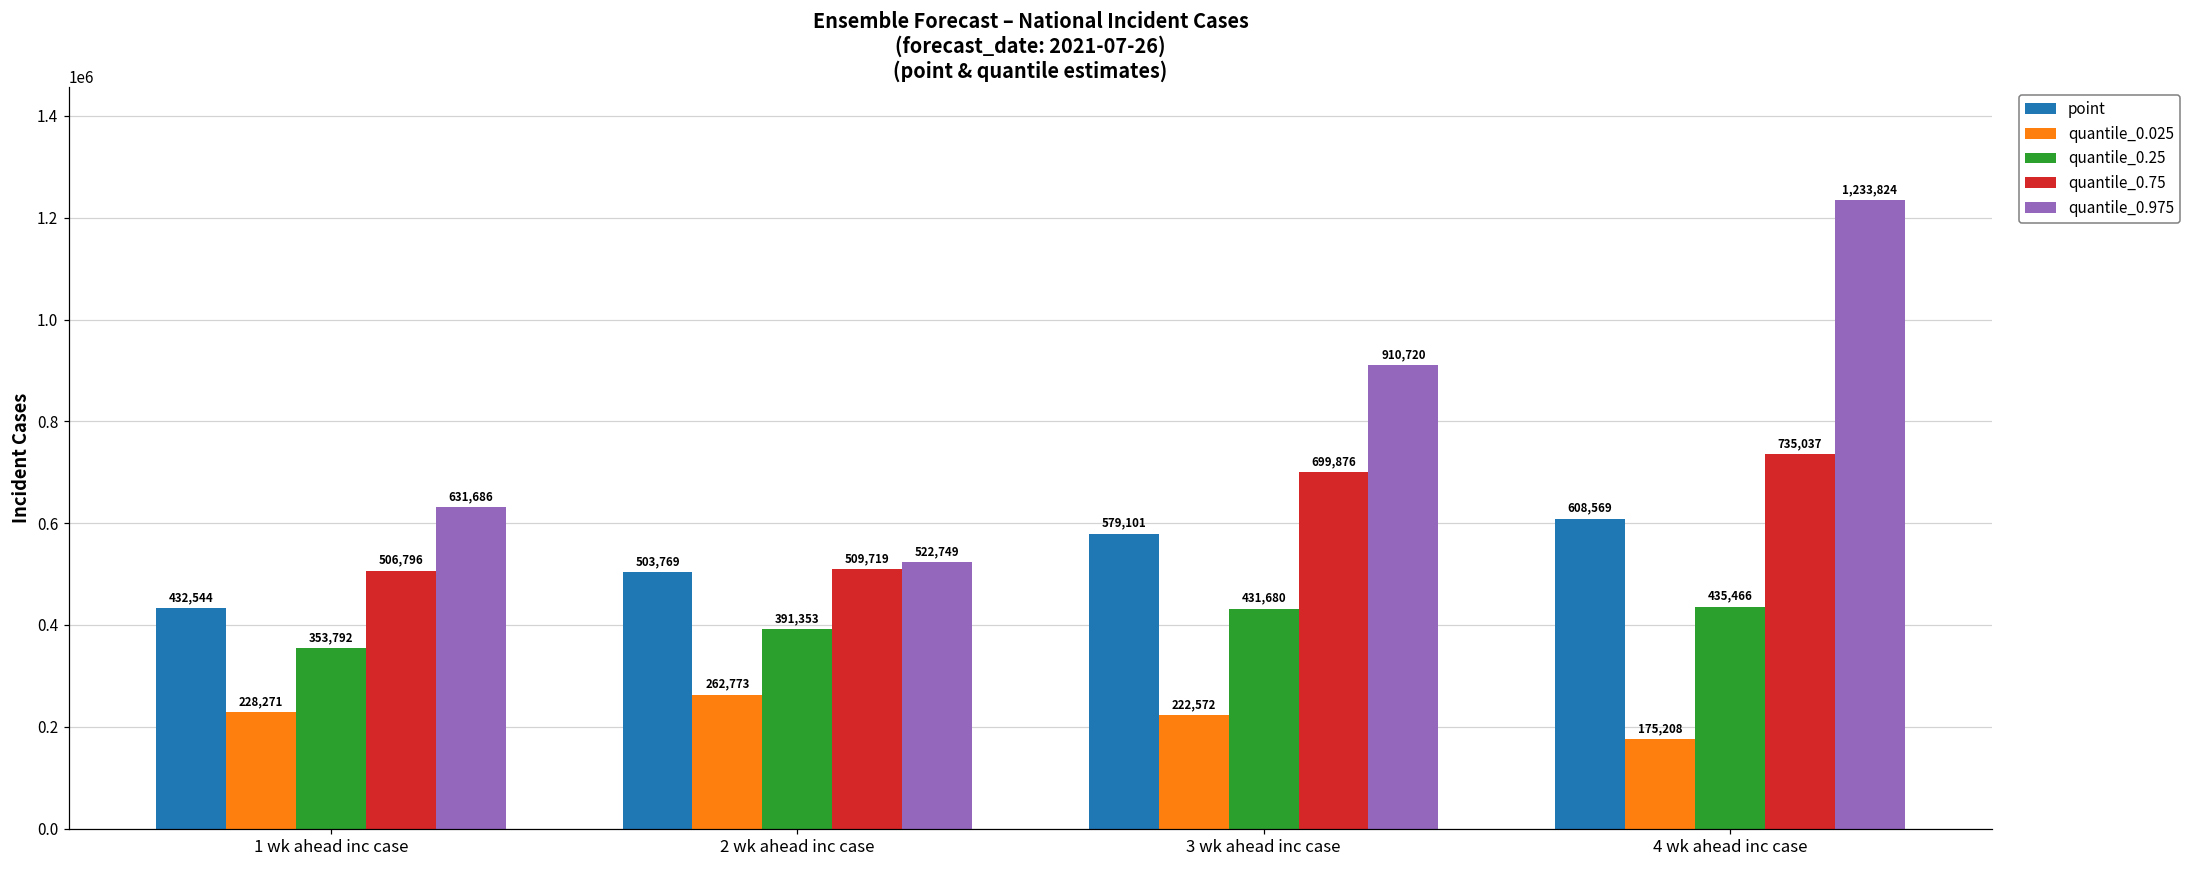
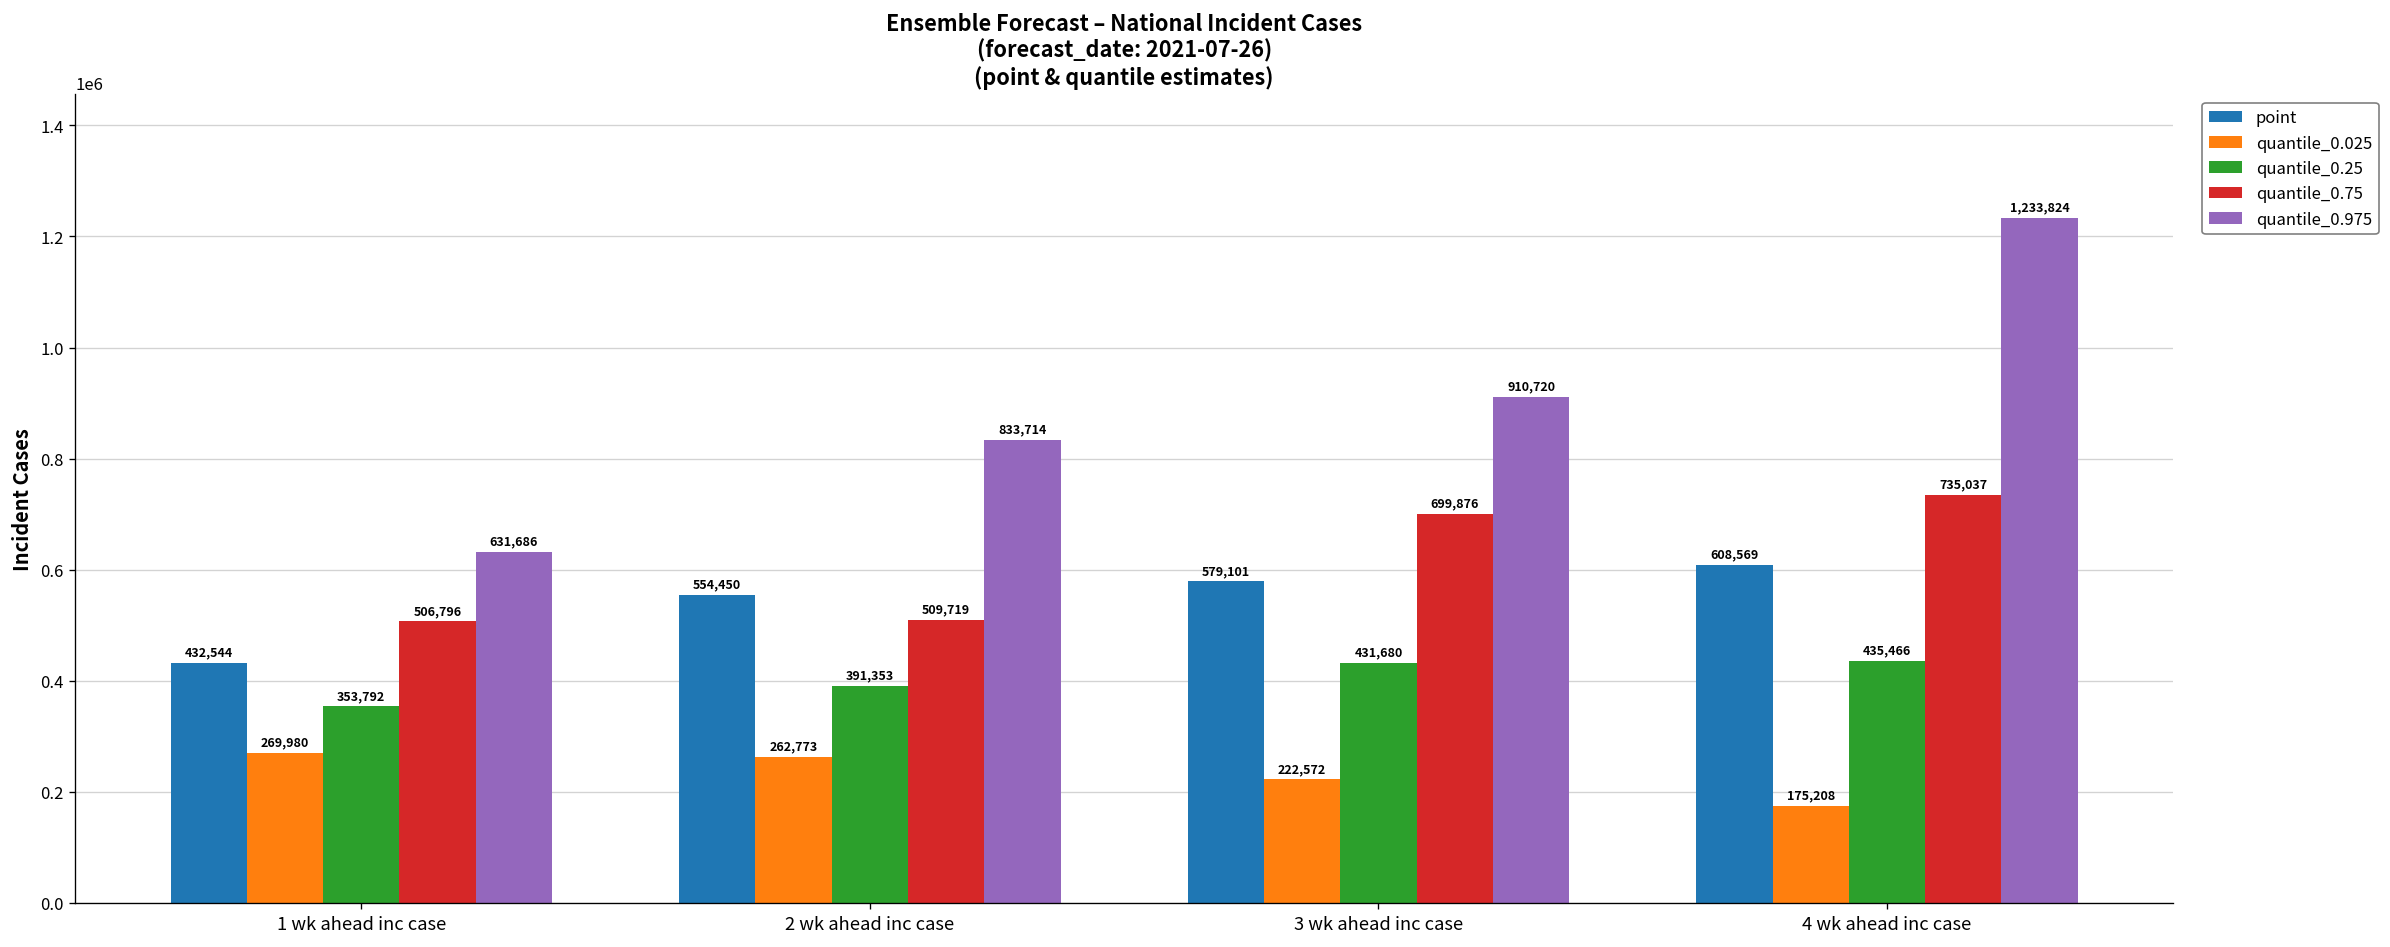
quantile_0.025, 1 wk ahead inc case: 228,271 -> 269,980
point, 2 wk ahead inc case: 503,769 -> 554,450
quantile_0.975, 2 wk ahead inc case: 522,749 -> 833,714
